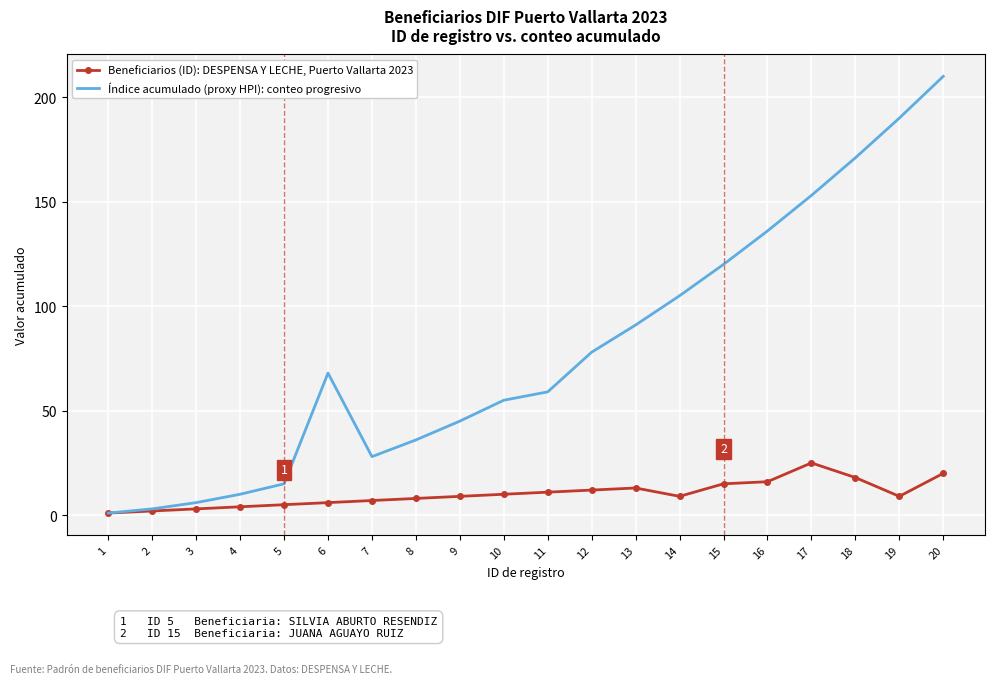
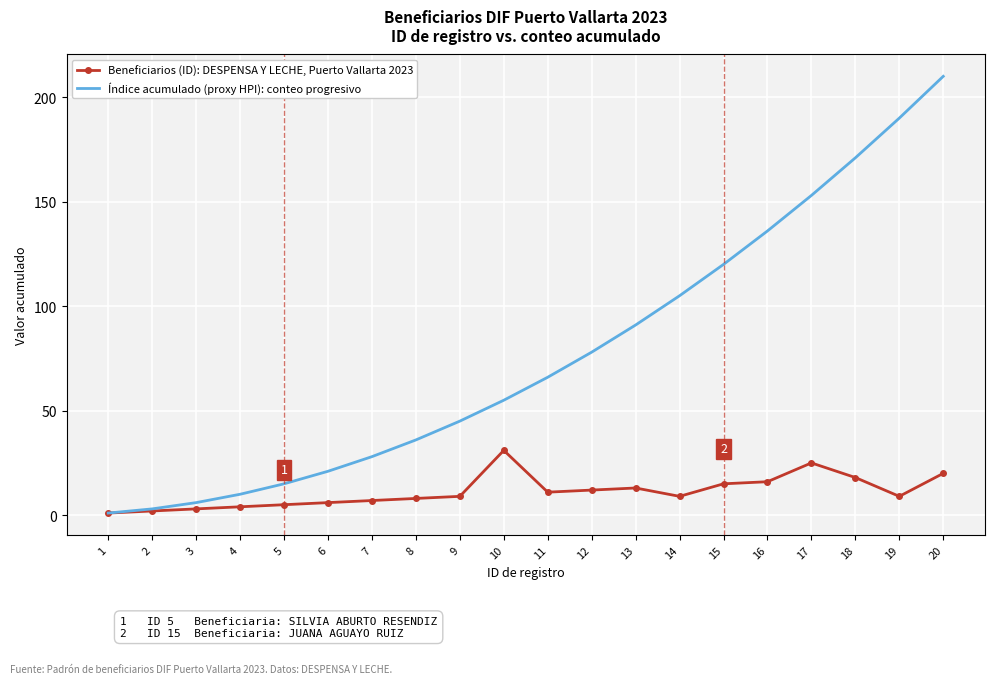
Índice acumulado (proxy HPI): conteo progresivo, 6: 68 -> 21
Beneficiarios (ID): DESPENSA Y LECHE, Puerto Vallarta 2023, 10: 10 -> 31
Índice acumulado (proxy HPI): conteo progresivo, 11: 59 -> 66
